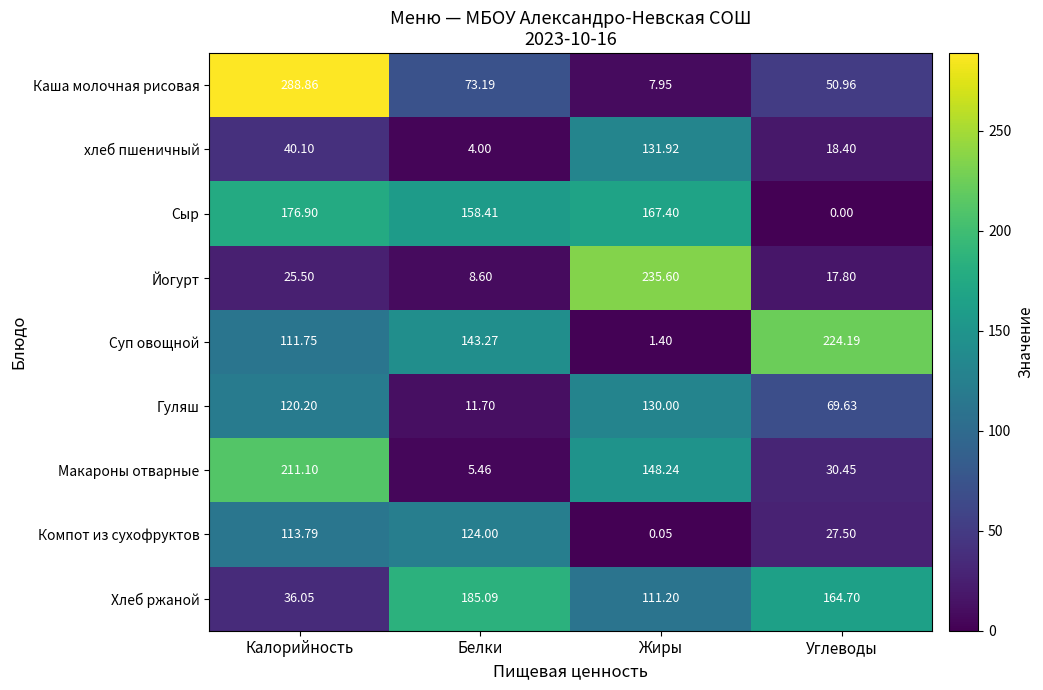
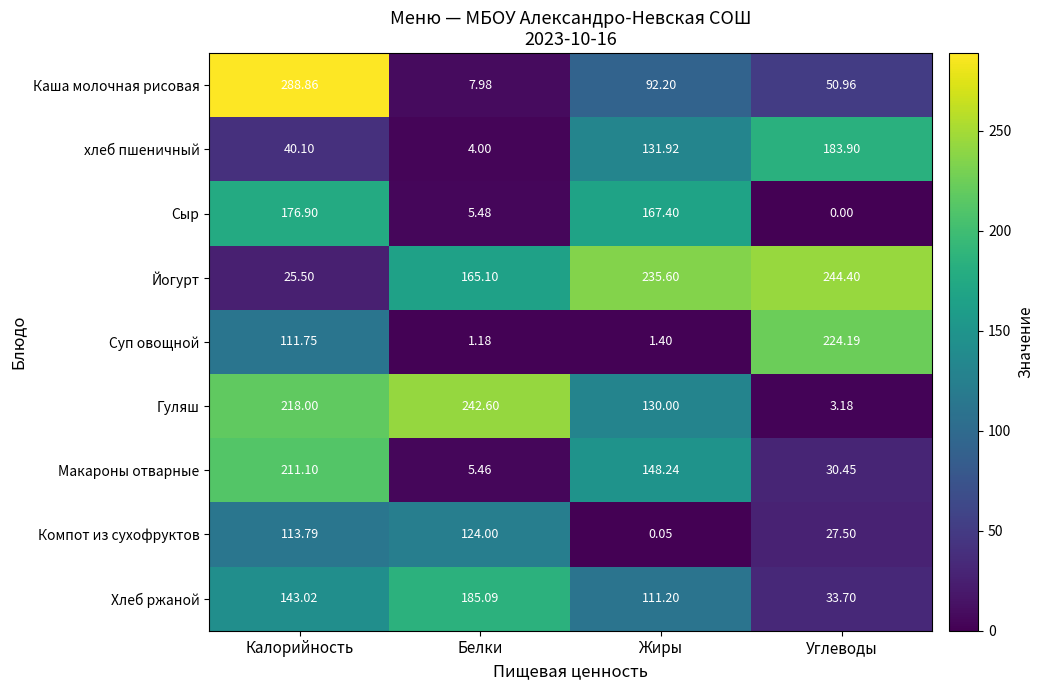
Каша молочная рисовая, Белки: 73.19 -> 7.98
Каша молочная рисовая, Жиры: 7.95 -> 92.20
хлеб пшеничный, Углеводы: 18.40 -> 183.90
Сыр, Белки: 158.41 -> 5.48
Йогурт, Белки: 8.60 -> 165.10
Йогурт, Углеводы: 17.80 -> 244.40
Суп овощной, Белки: 143.27 -> 1.18
Гуляш, Калорийность: 120.20 -> 218.00
Гуляш, Белки: 11.70 -> 242.60
Гуляш, Углеводы: 69.63 -> 3.18
Хлеб ржаной, Калорийность: 36.05 -> 143.02
Хлеб ржаной, Углеводы: 164.70 -> 33.70
